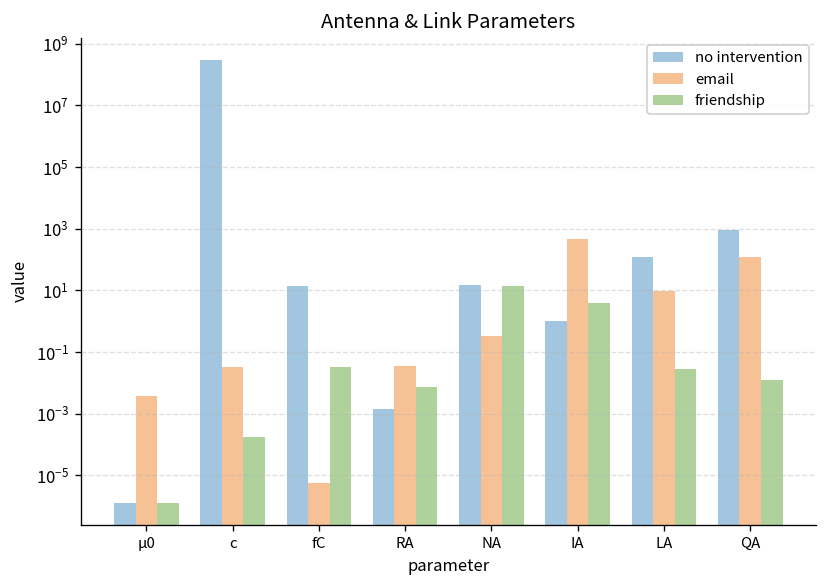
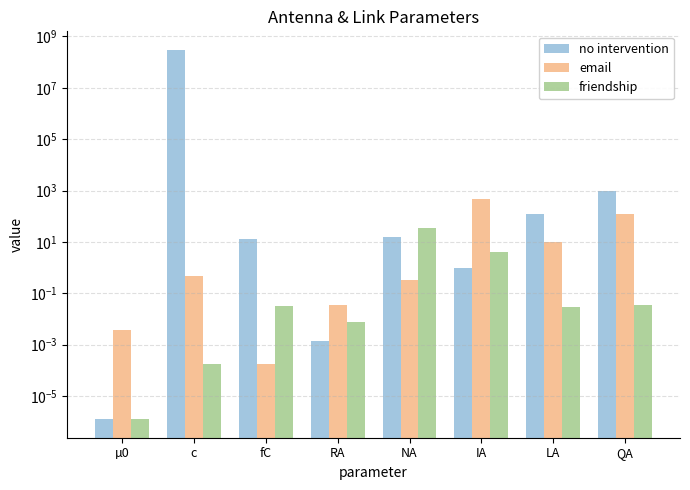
email, c: 0.03 -> 0.5
email, fC: 0.000006 -> 0.0002
friendship, NA: 10 -> 40
friendship, QA: 0.01 -> 0.04
